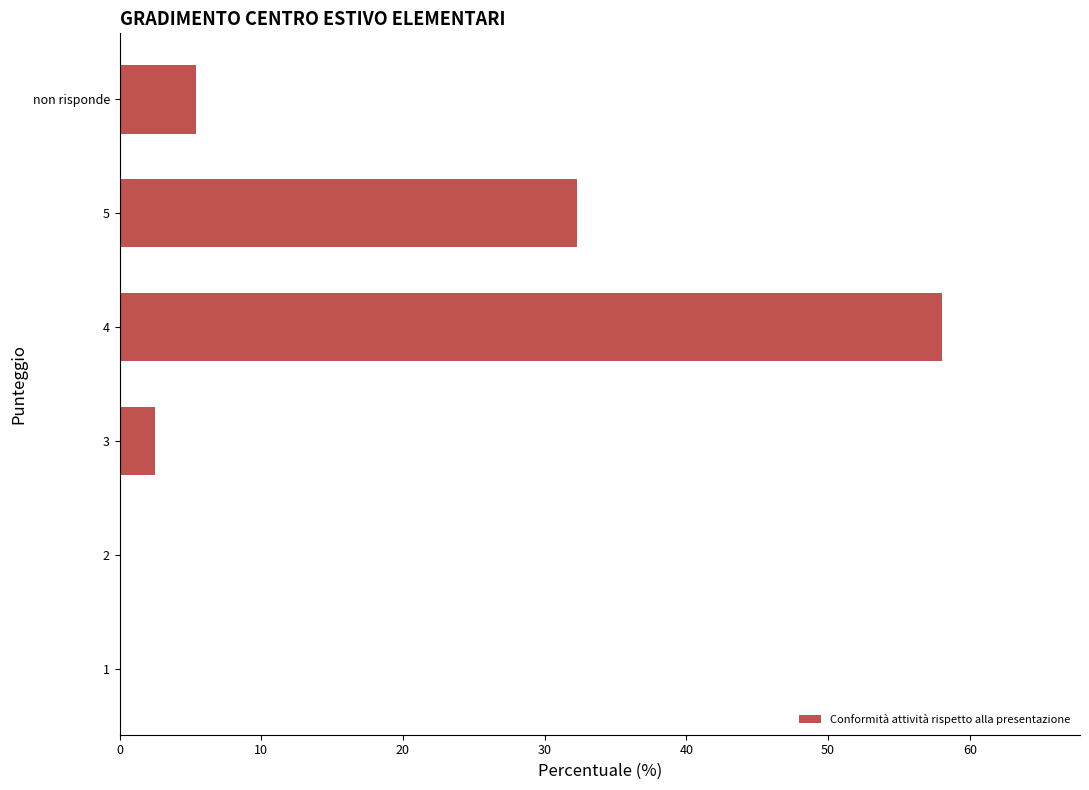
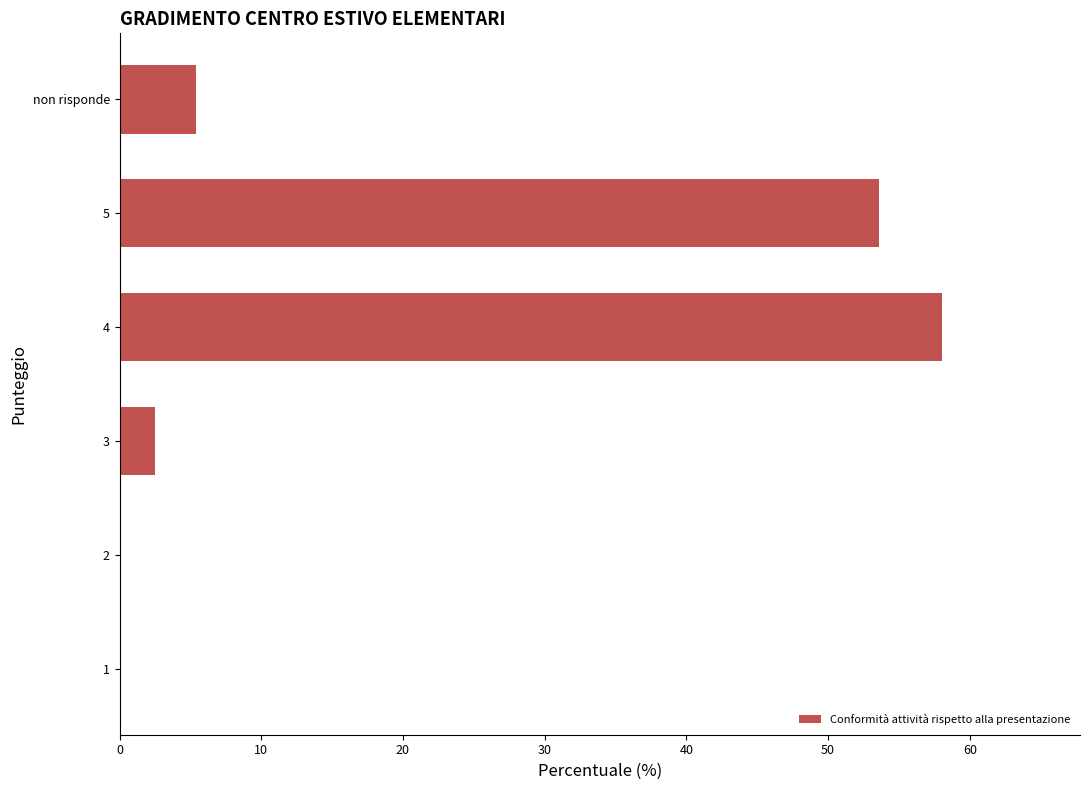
5: 32.3 -> 53.6
